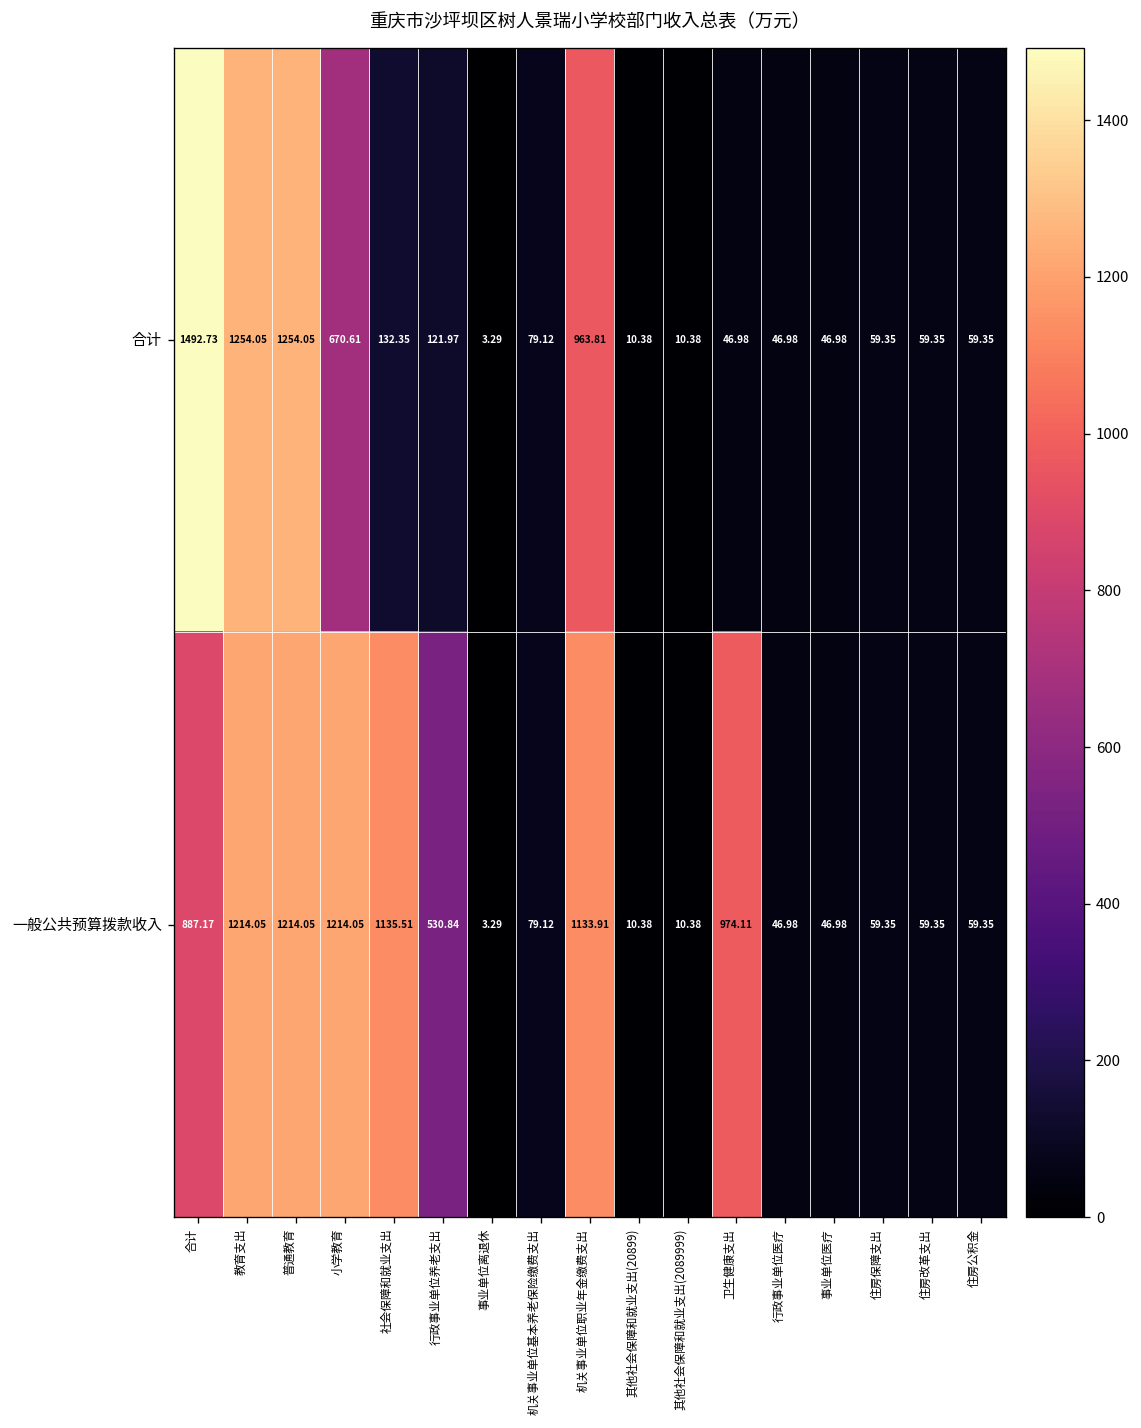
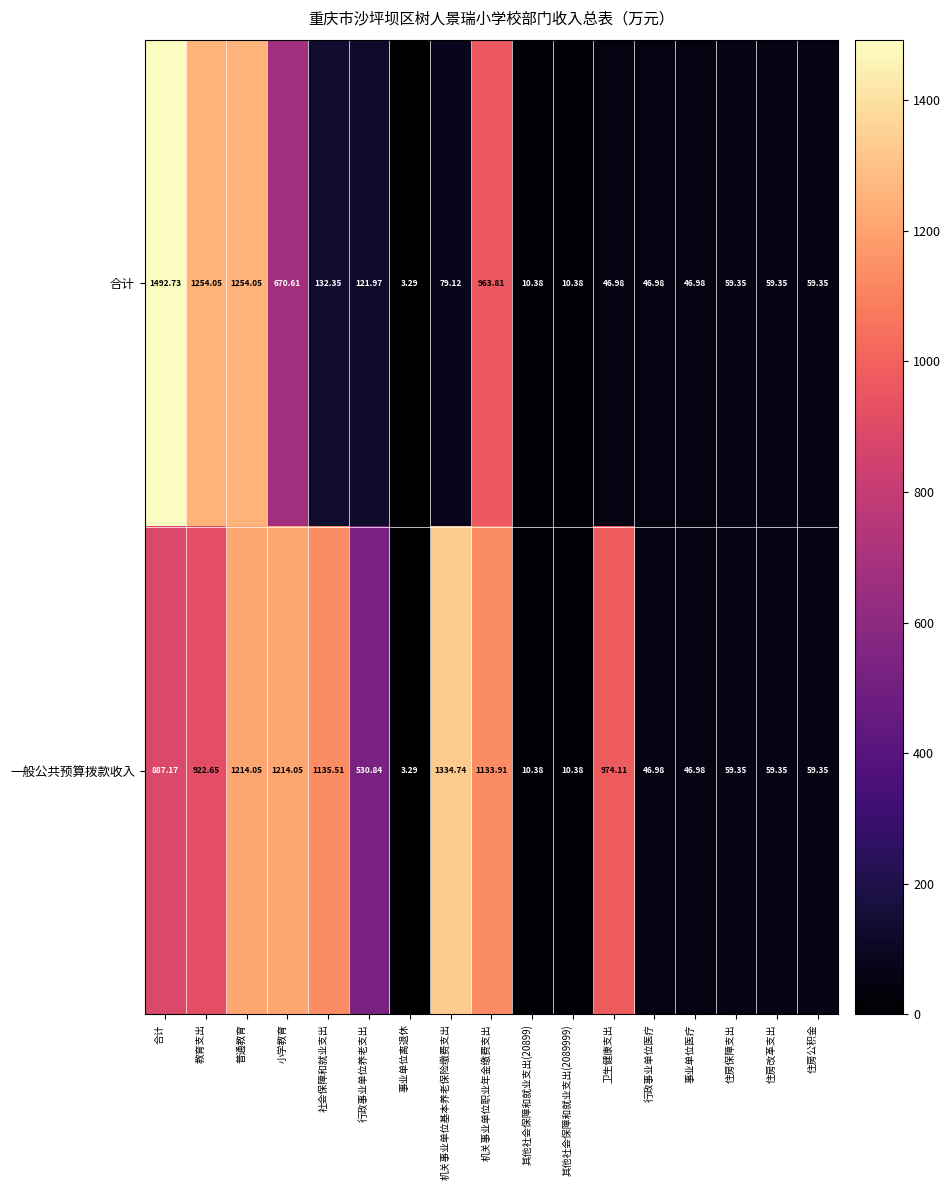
一般公共预算拨款收入, 教育支出: 1214.05 -> 922.65
一般公共预算拨款收入, 机关事业单位基本养老保险缴费支出: 79.12 -> 1334.74
